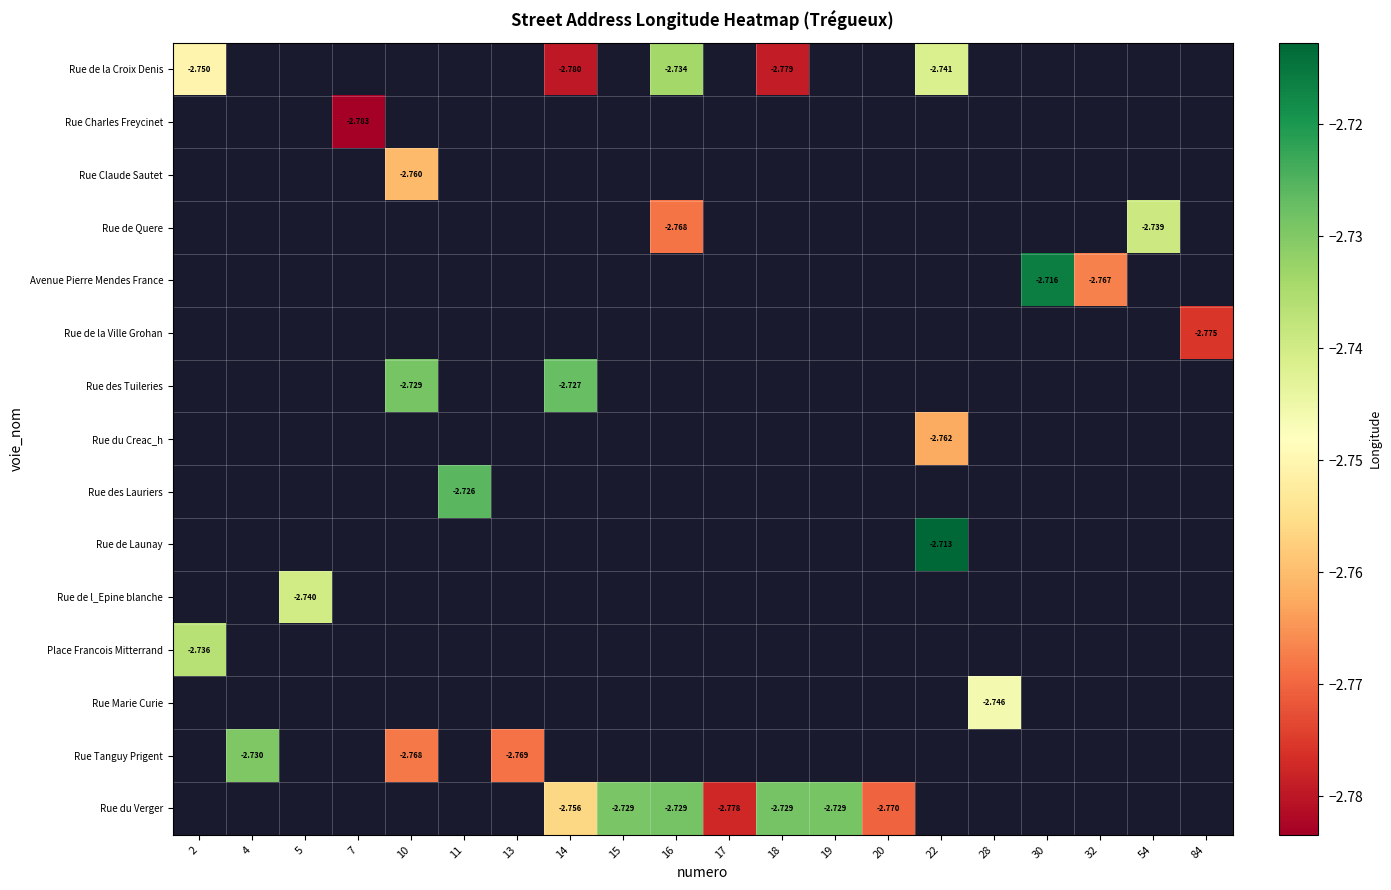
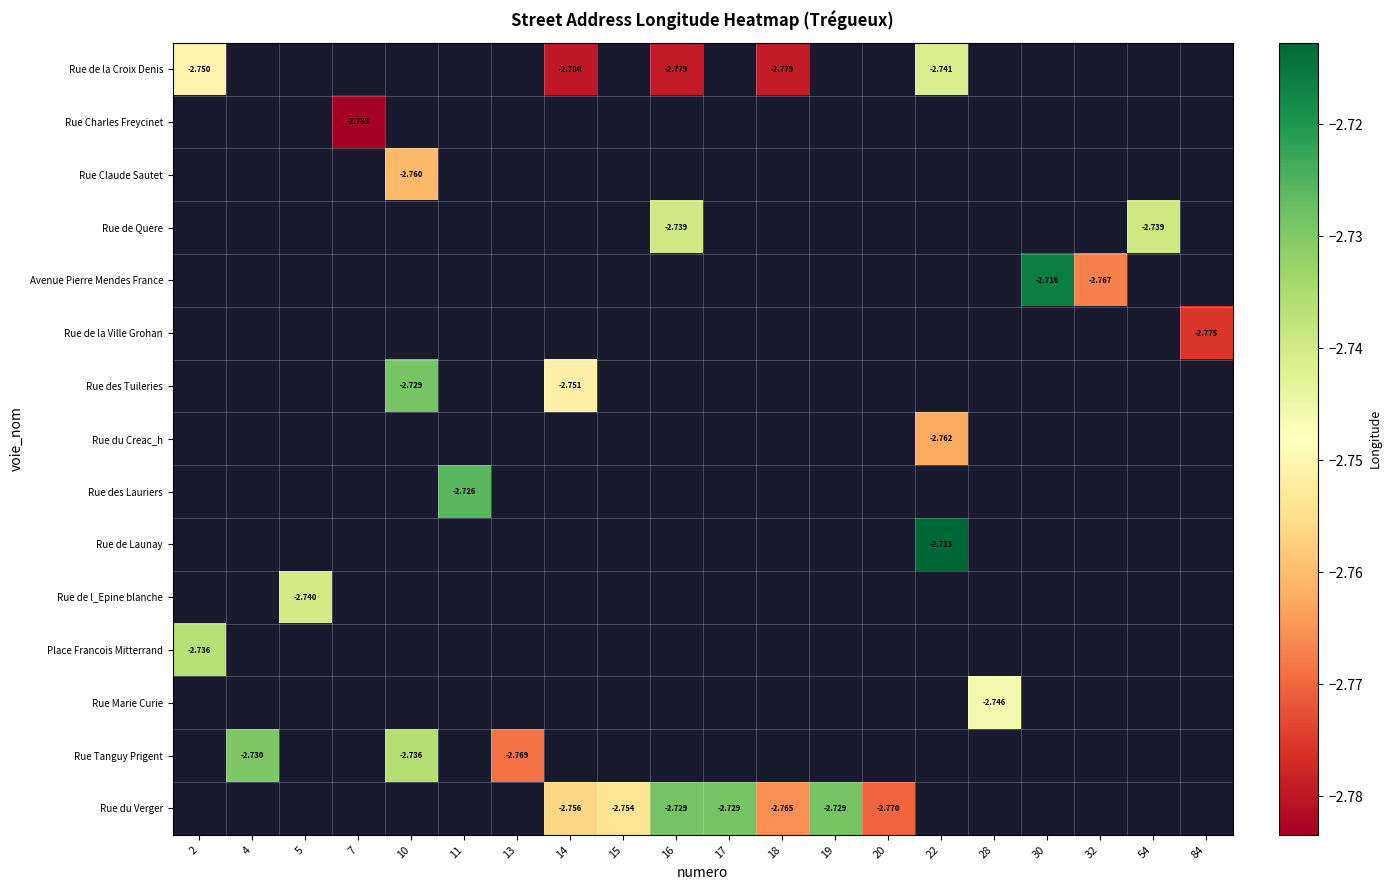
Rue de la Croix Denis, 16: -2.734 -> -2.779
Rue de Quere, 16: -2.768 -> -2.739
Rue des Tuileries, 14: -2.727 -> -2.751
Rue Tanguy Prigent, 10: -2.768 -> -2.736
Rue du Verger, 15: -2.729 -> -2.754
Rue du Verger, 17: -2.778 -> -2.729
Rue du Verger, 18: -2.729 -> -2.765
